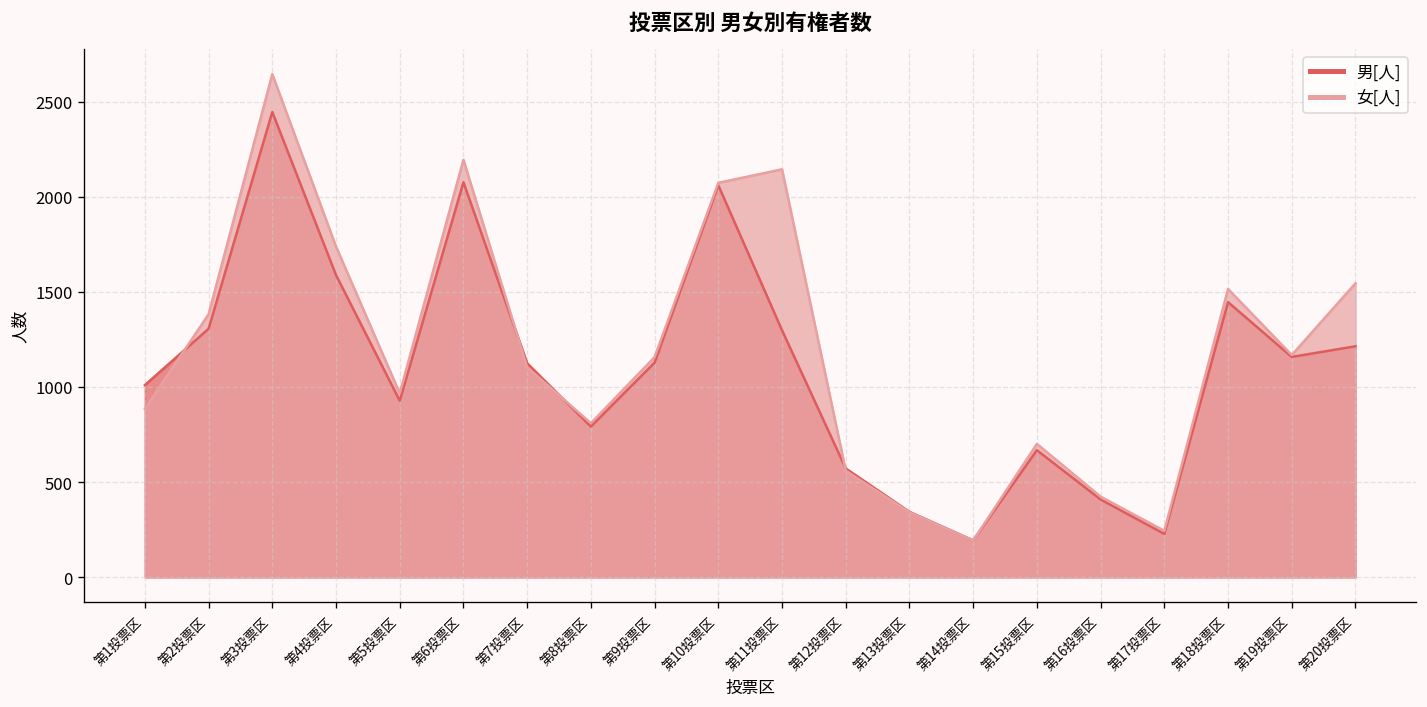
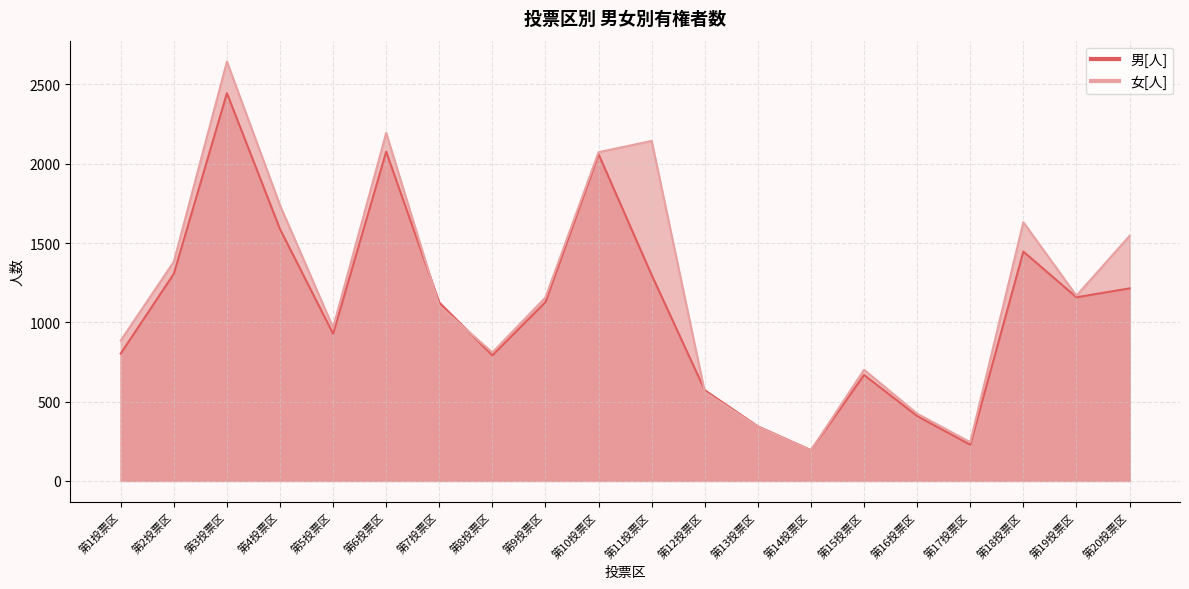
男[人], 第1投票区: 1010 -> 800
女[人], 第18投票区: 1520 -> 1630
